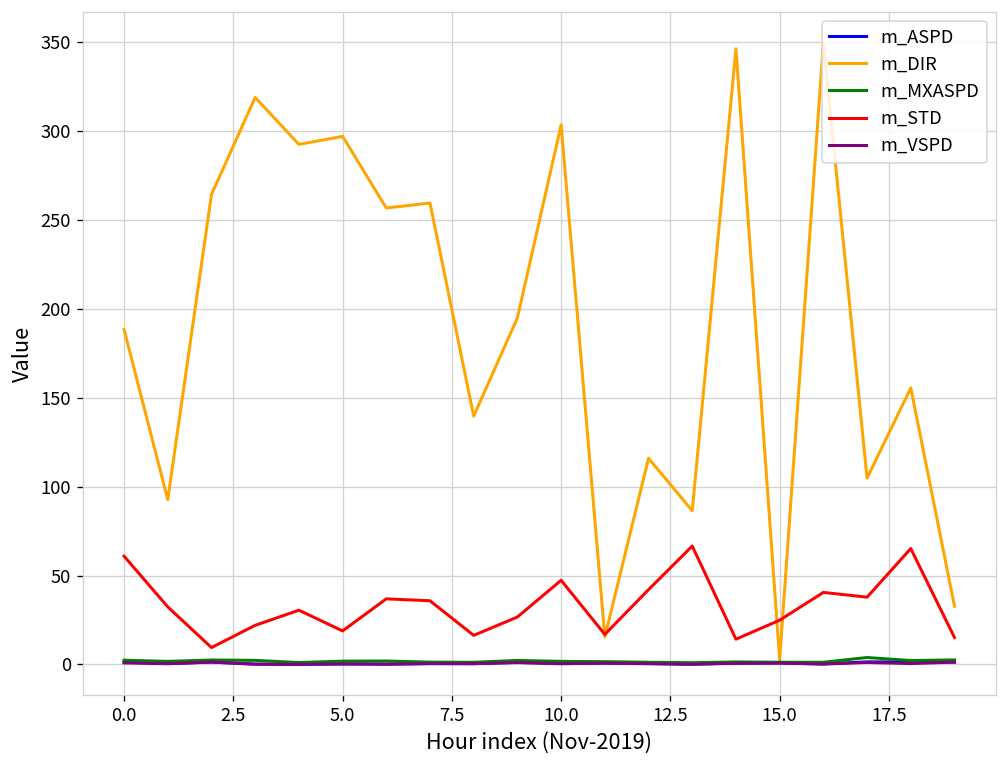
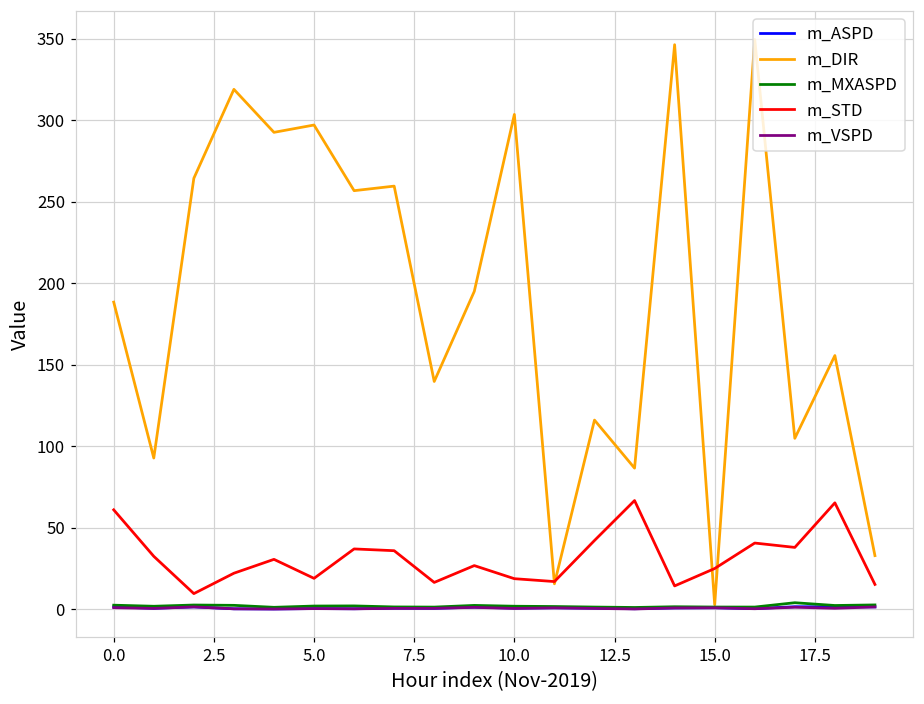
m_STD, 10.0: 47 -> 19
